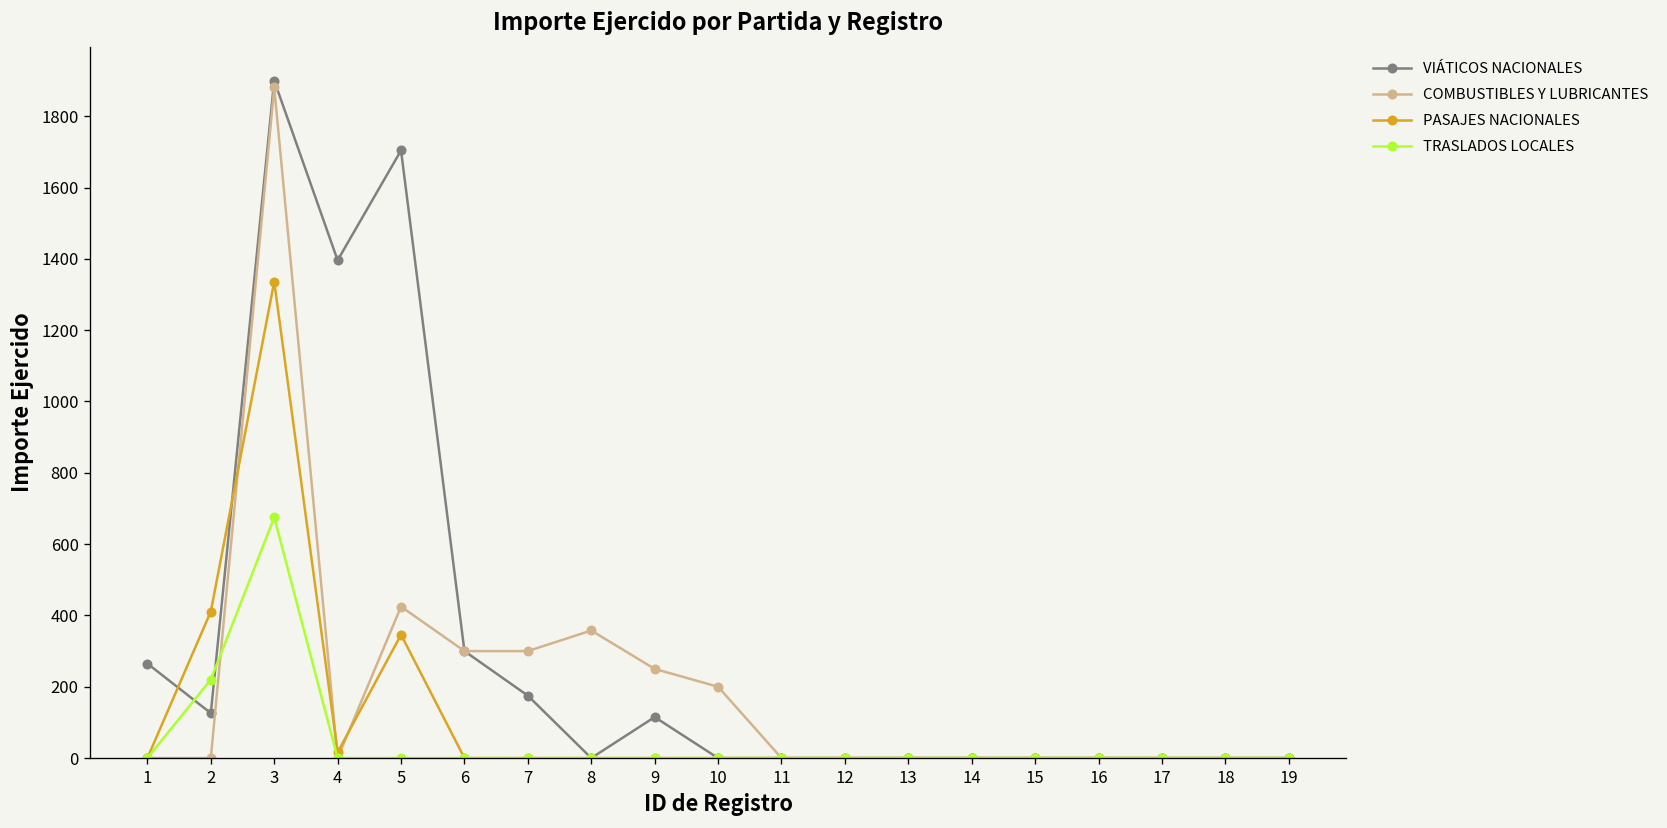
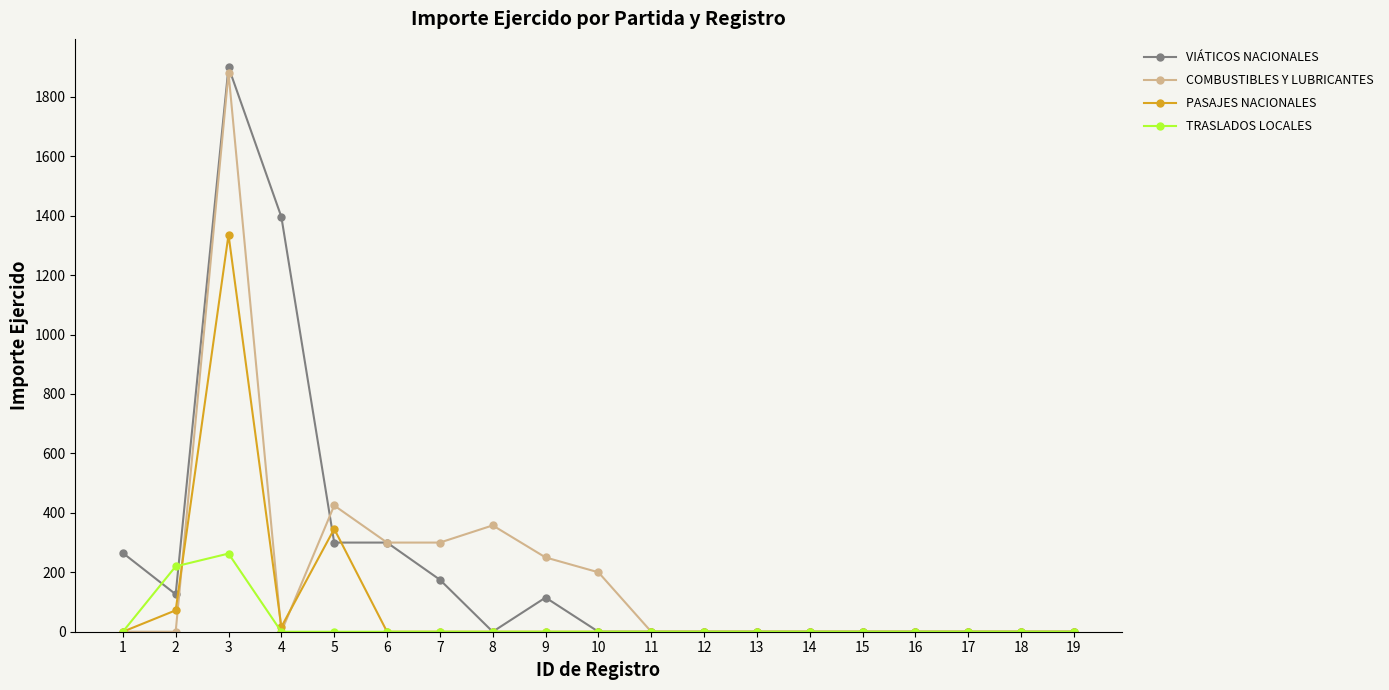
PASAJES NACIONALES, 2: 410 -> 70
TRASLADOS LOCALES, 3: 680 -> 260
VIÁTICOS NACIONALES, 5: 1700 -> 300
